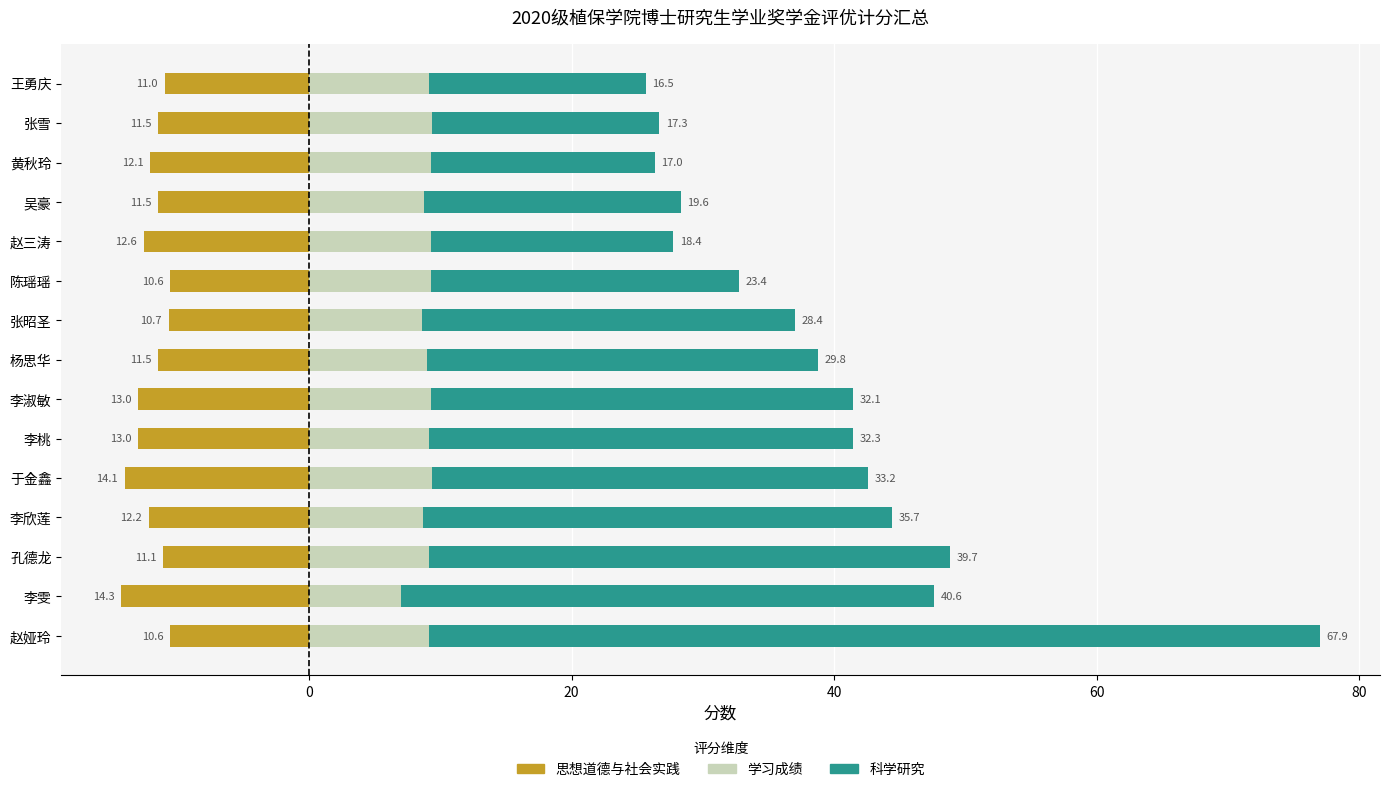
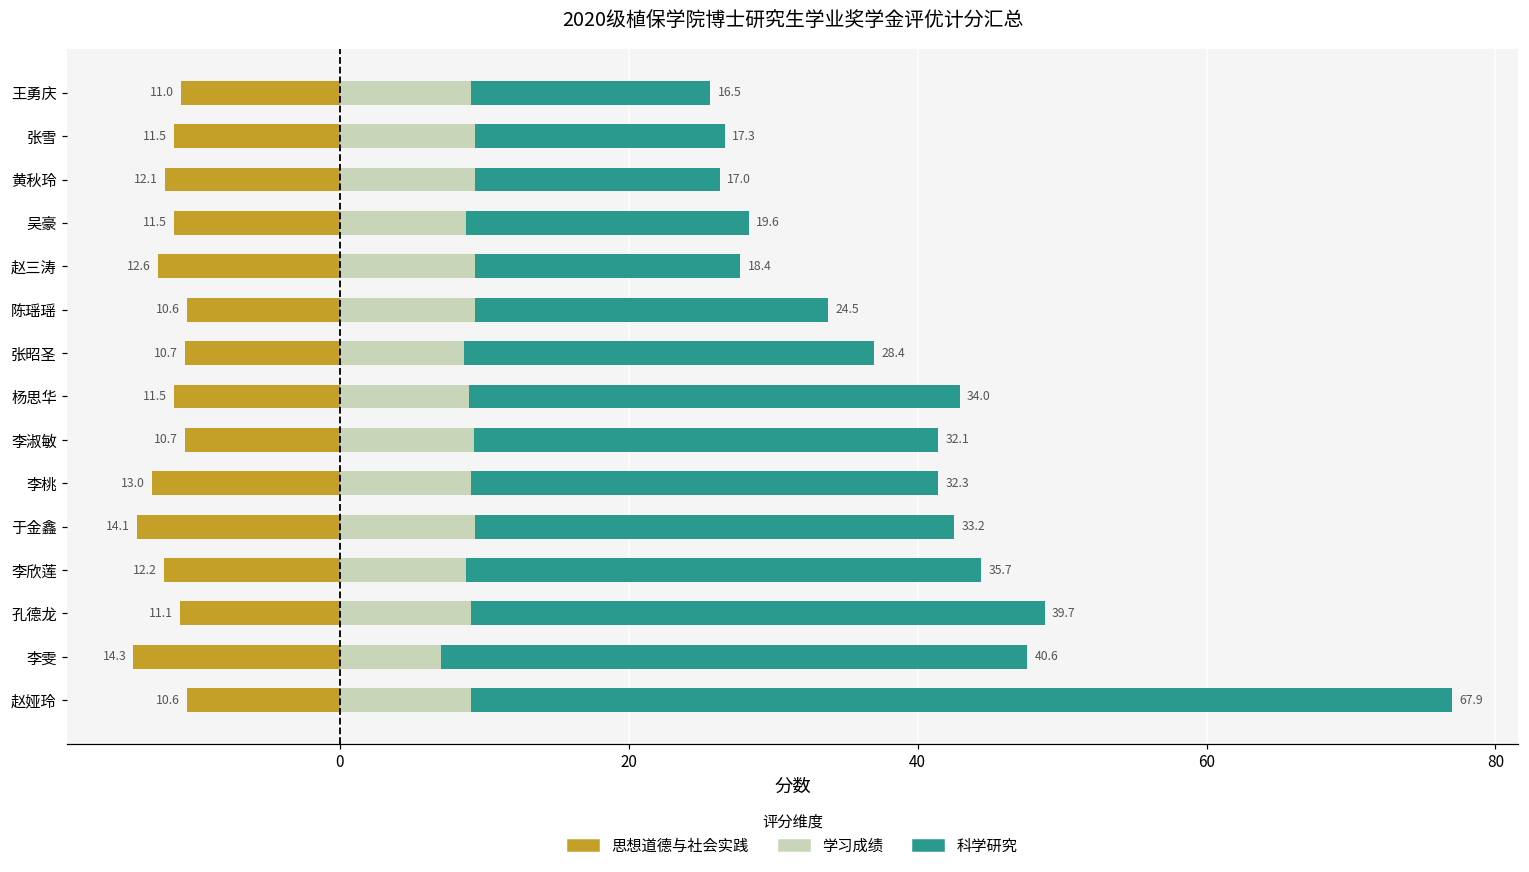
科学研究, 陈瑶瑶: 23.4 -> 24.5
科学研究, 杨思华: 29.8 -> 34.0
思想道德与社会实践, 李淑敏: 13.0 -> 10.7
